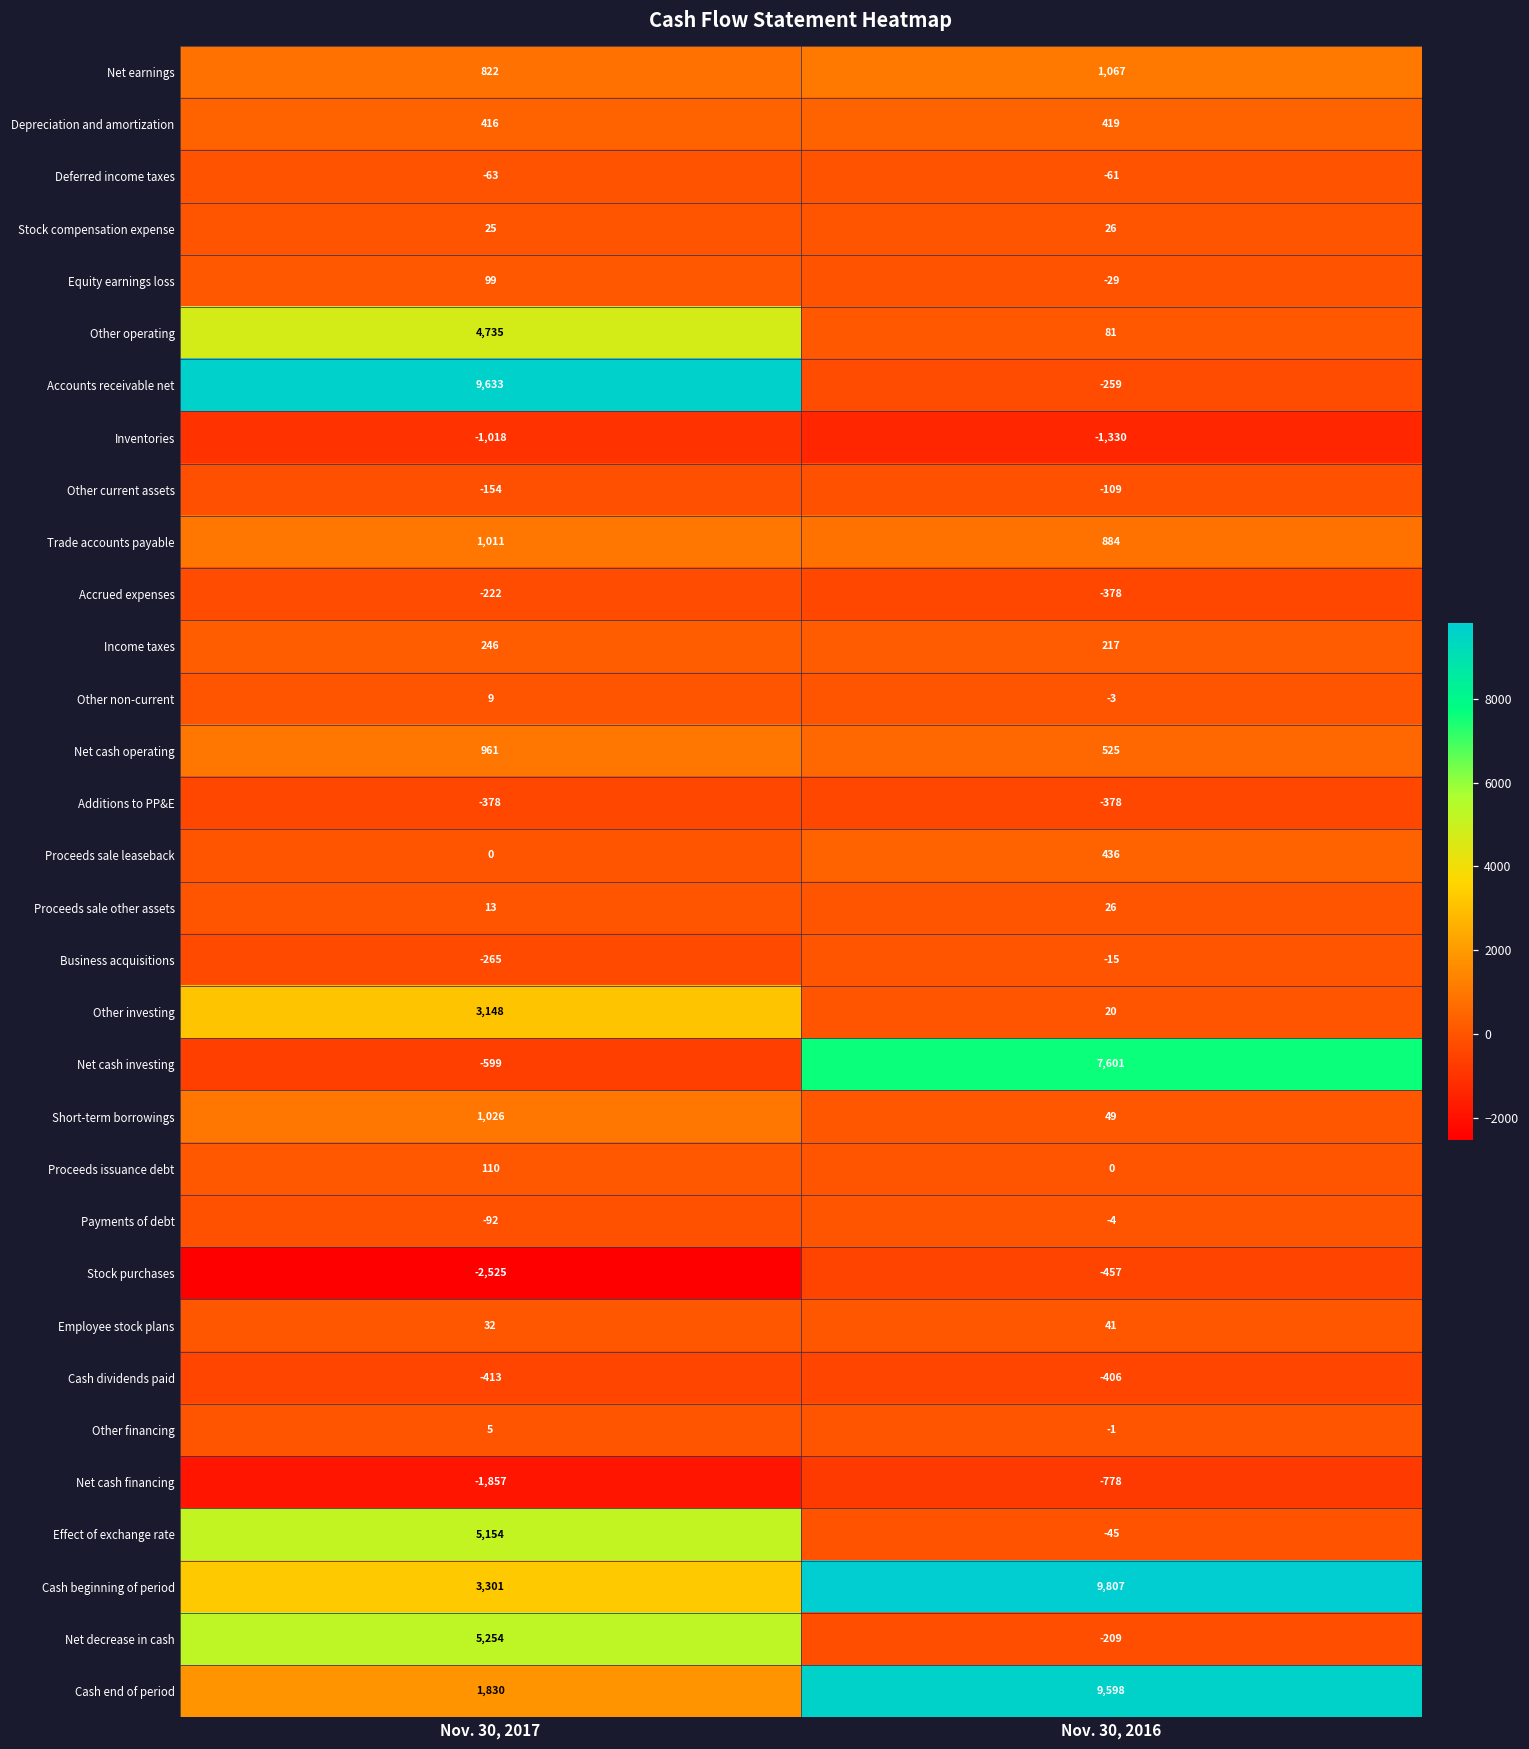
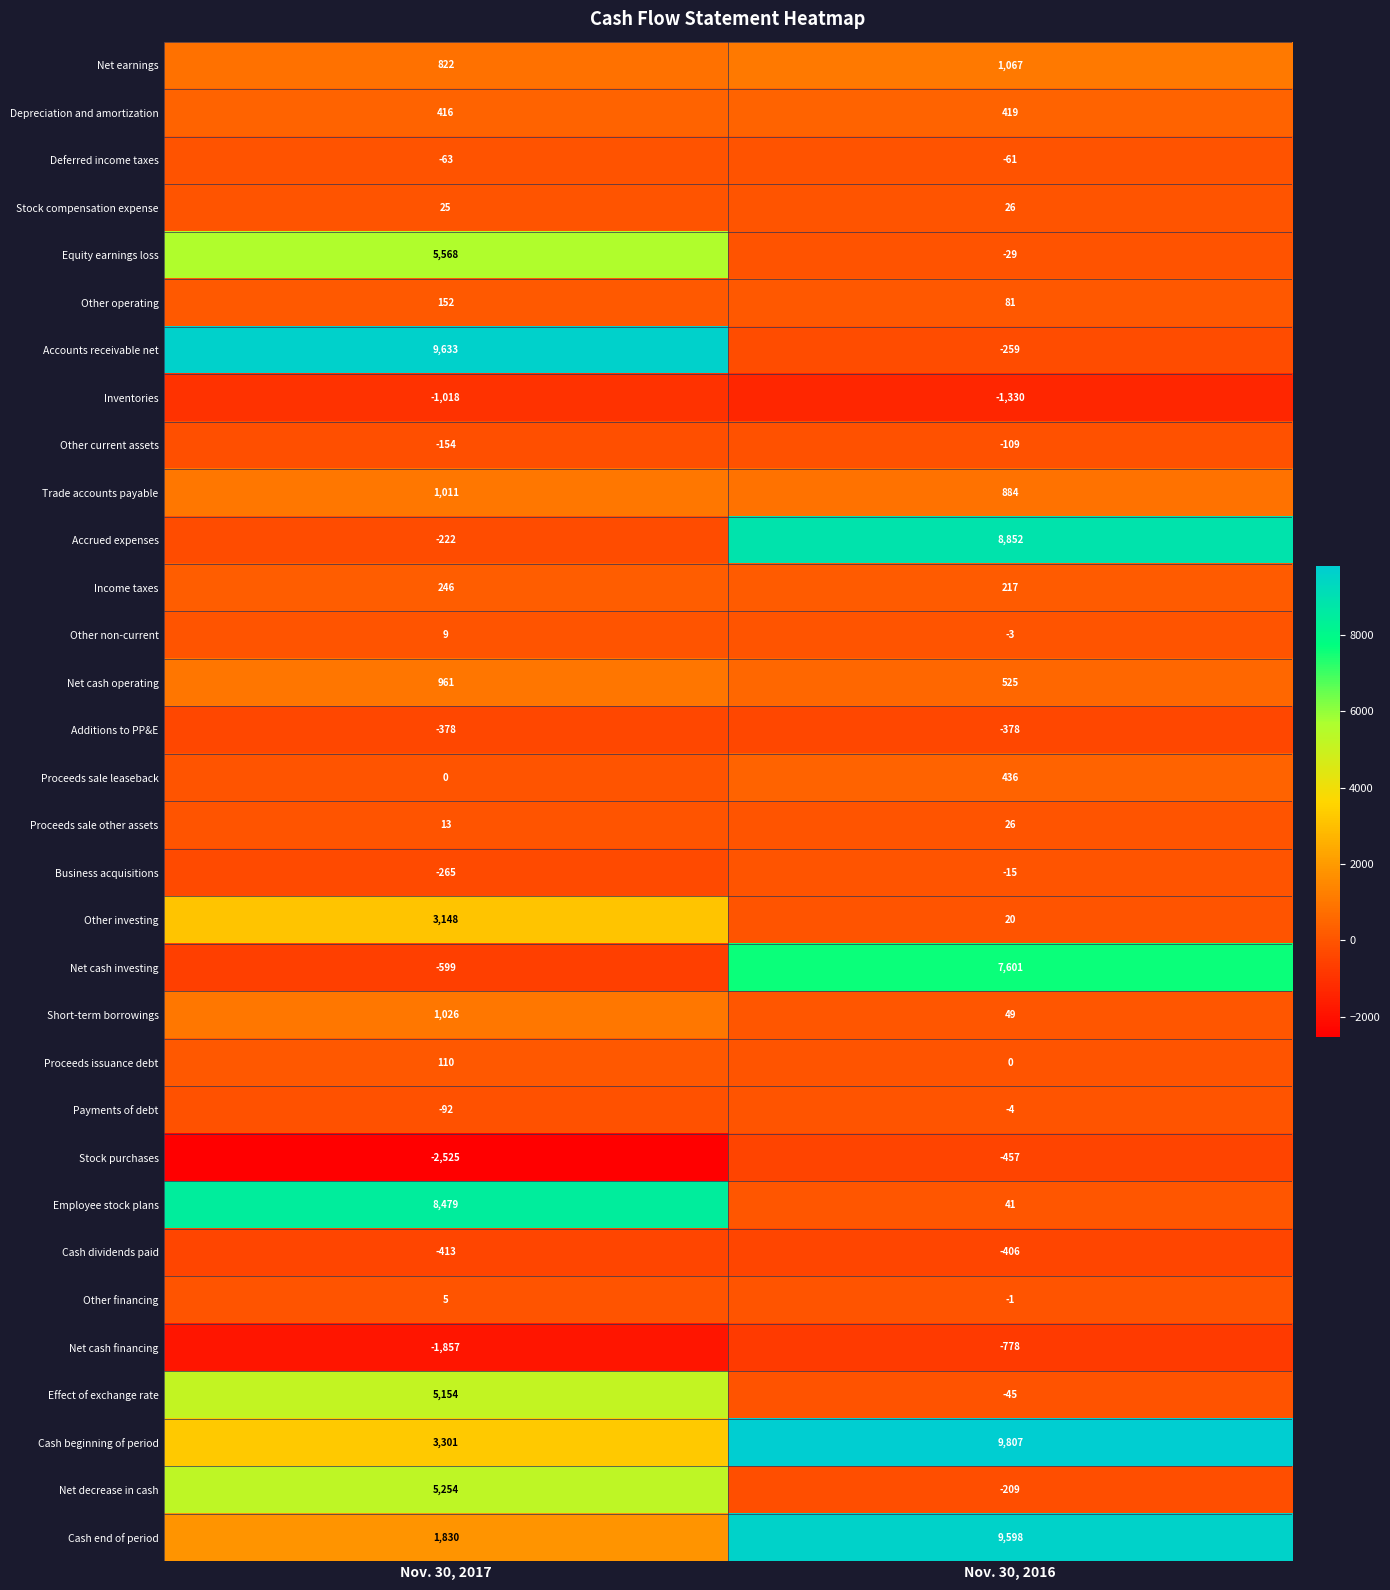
Equity earnings loss, Nov. 30, 2017: 99 -> 5,568
Other operating, Nov. 30, 2017: 4,735 -> 152
Accrued expenses, Nov. 30, 2016: -378 -> 8,852
Employee stock plans, Nov. 30, 2017: 32 -> 8,479
